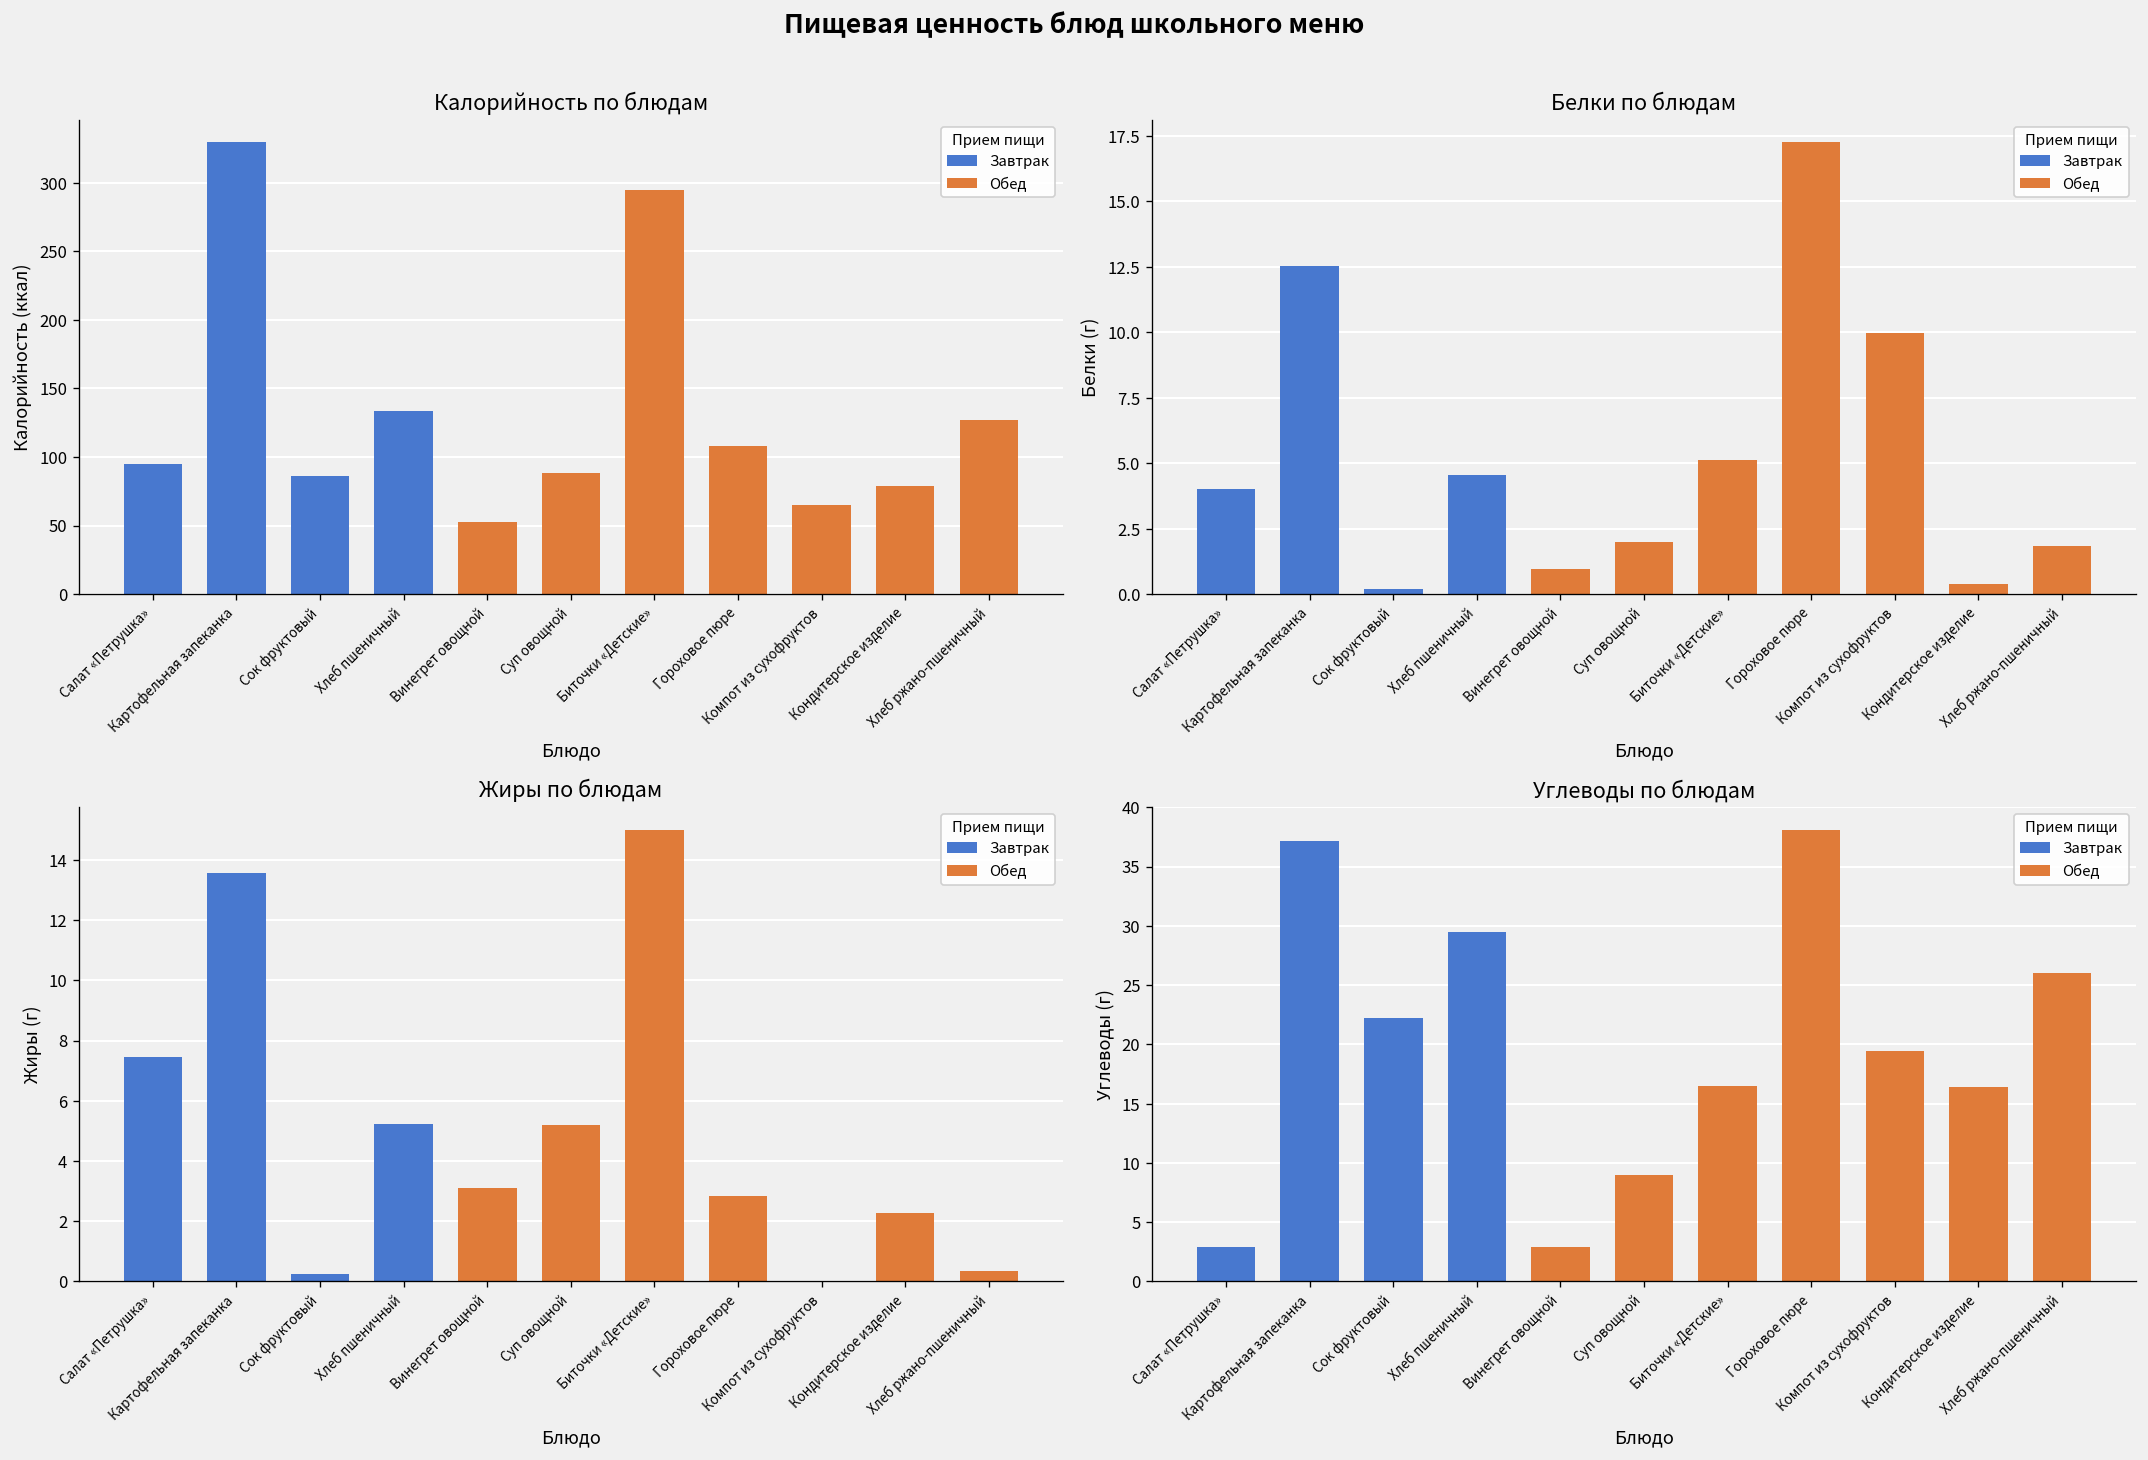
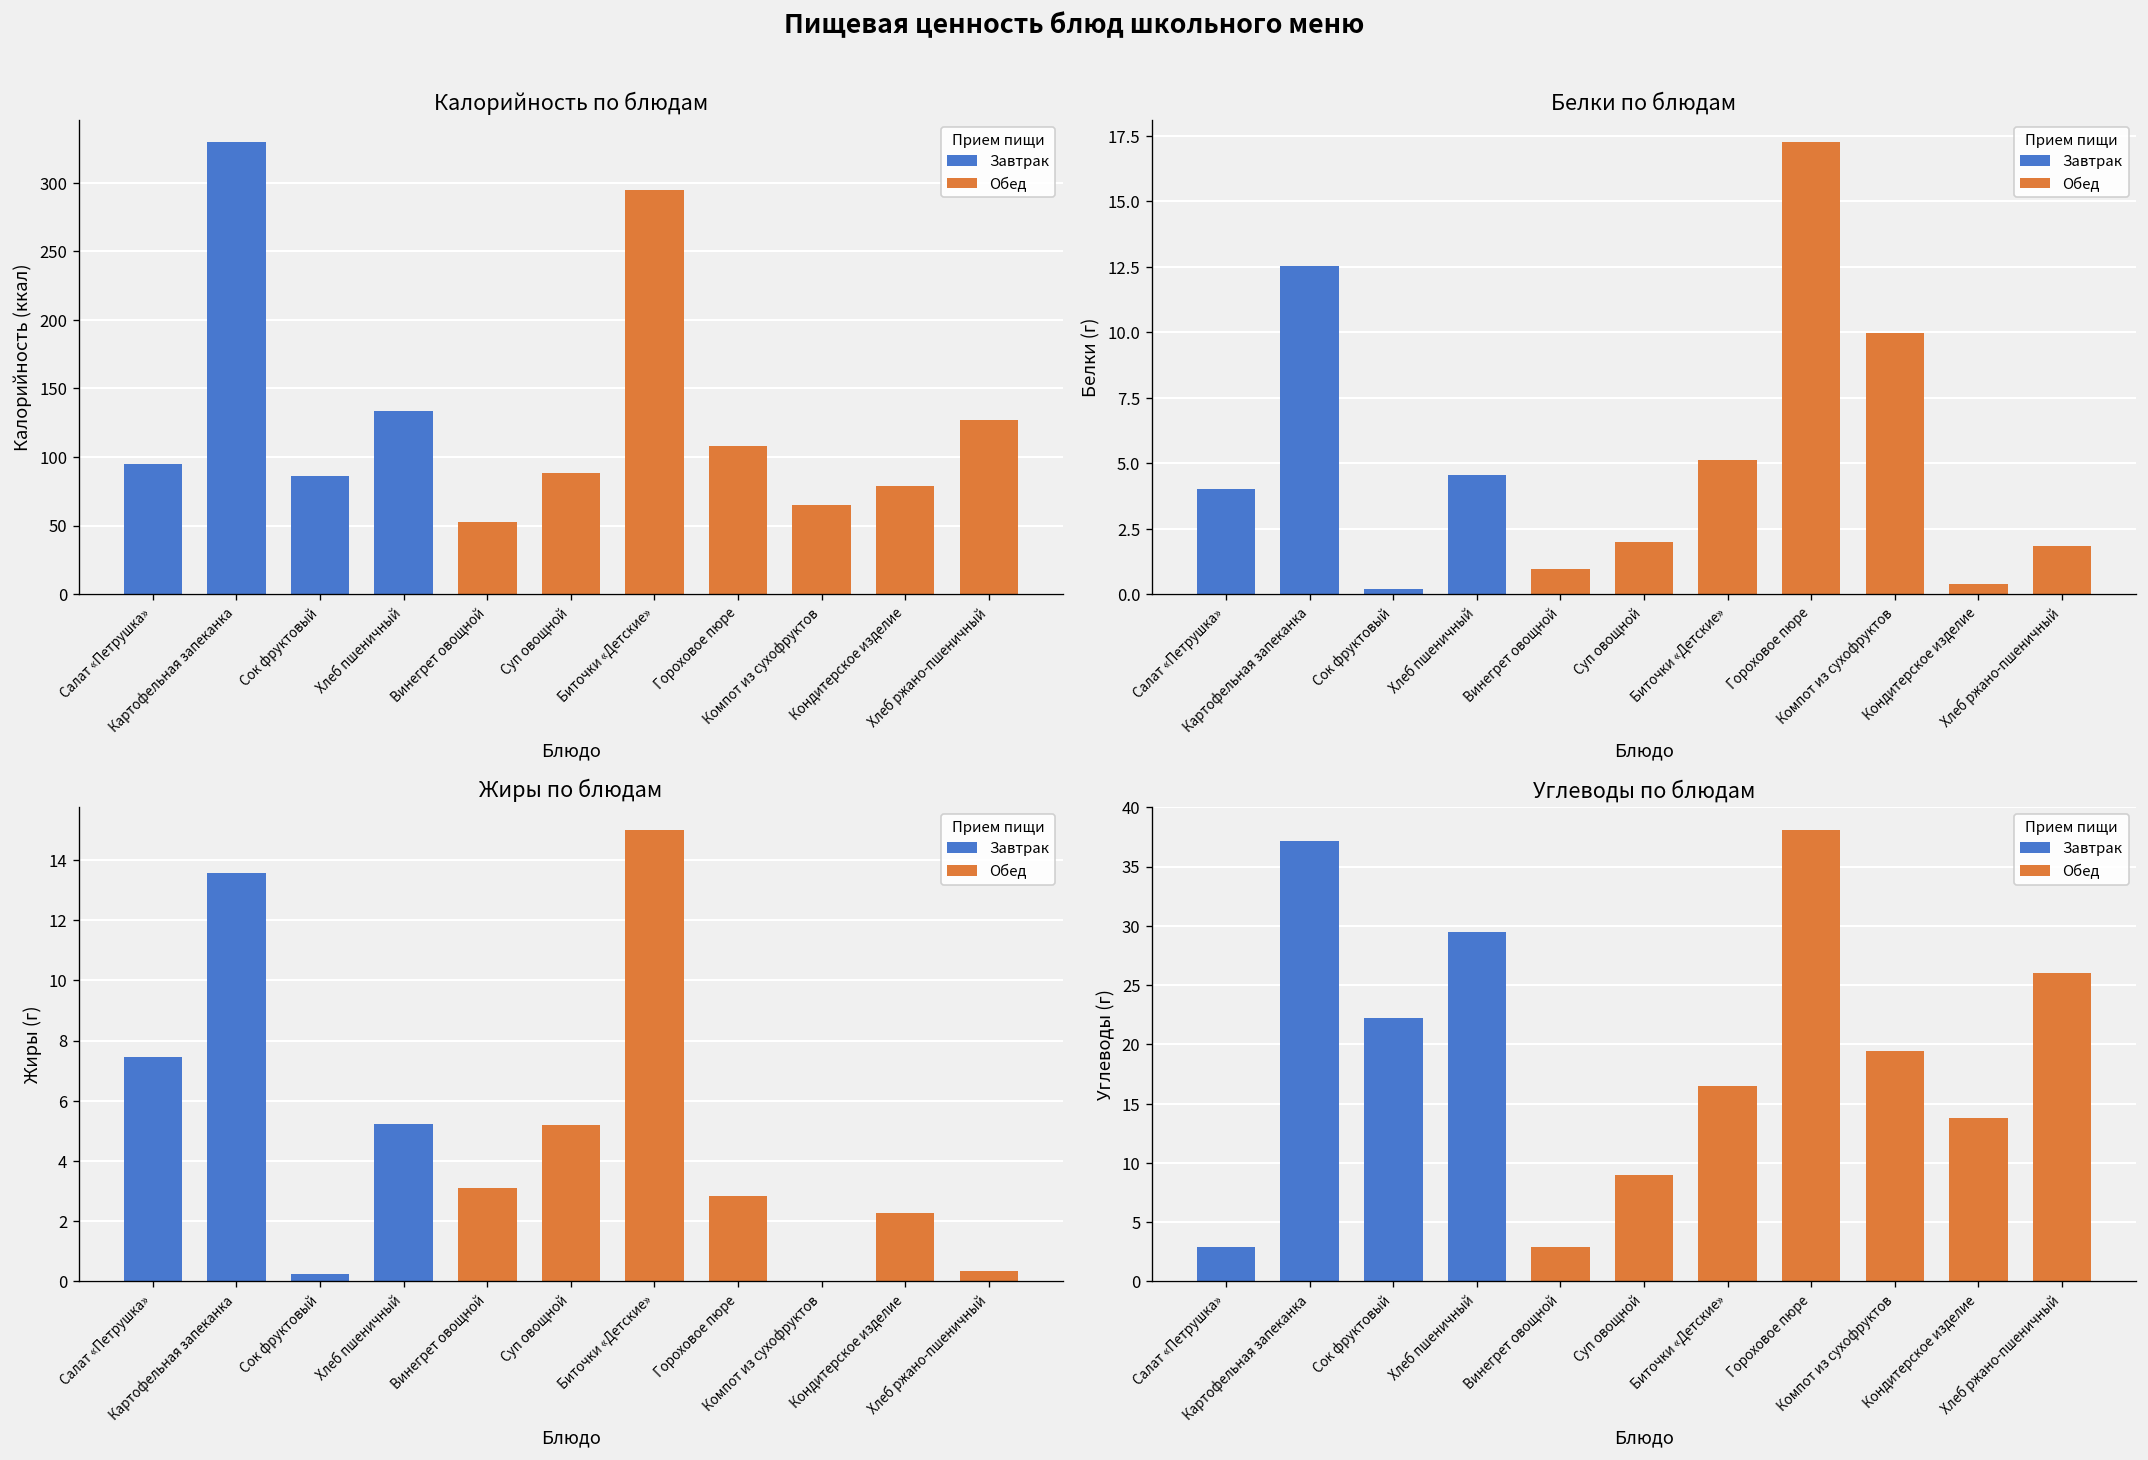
Углеводы по блюдам, Обед, Кондитерское изделие: 16 -> 14
